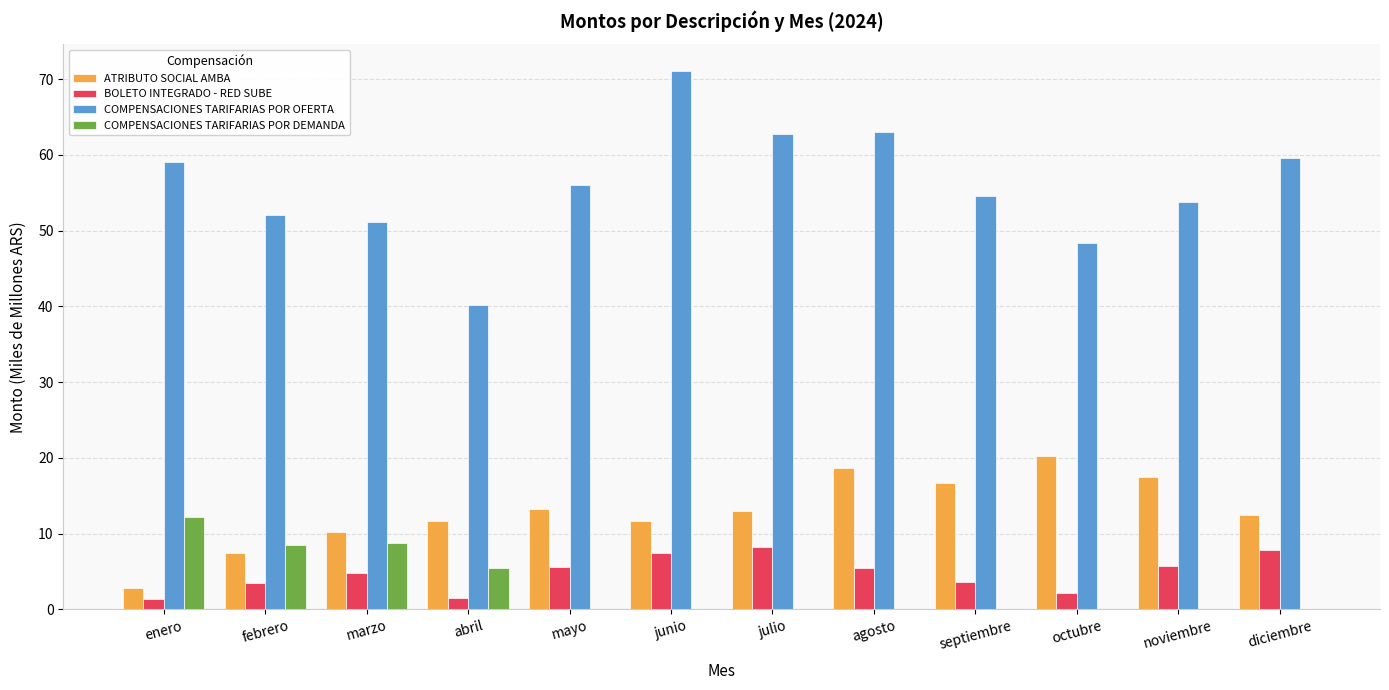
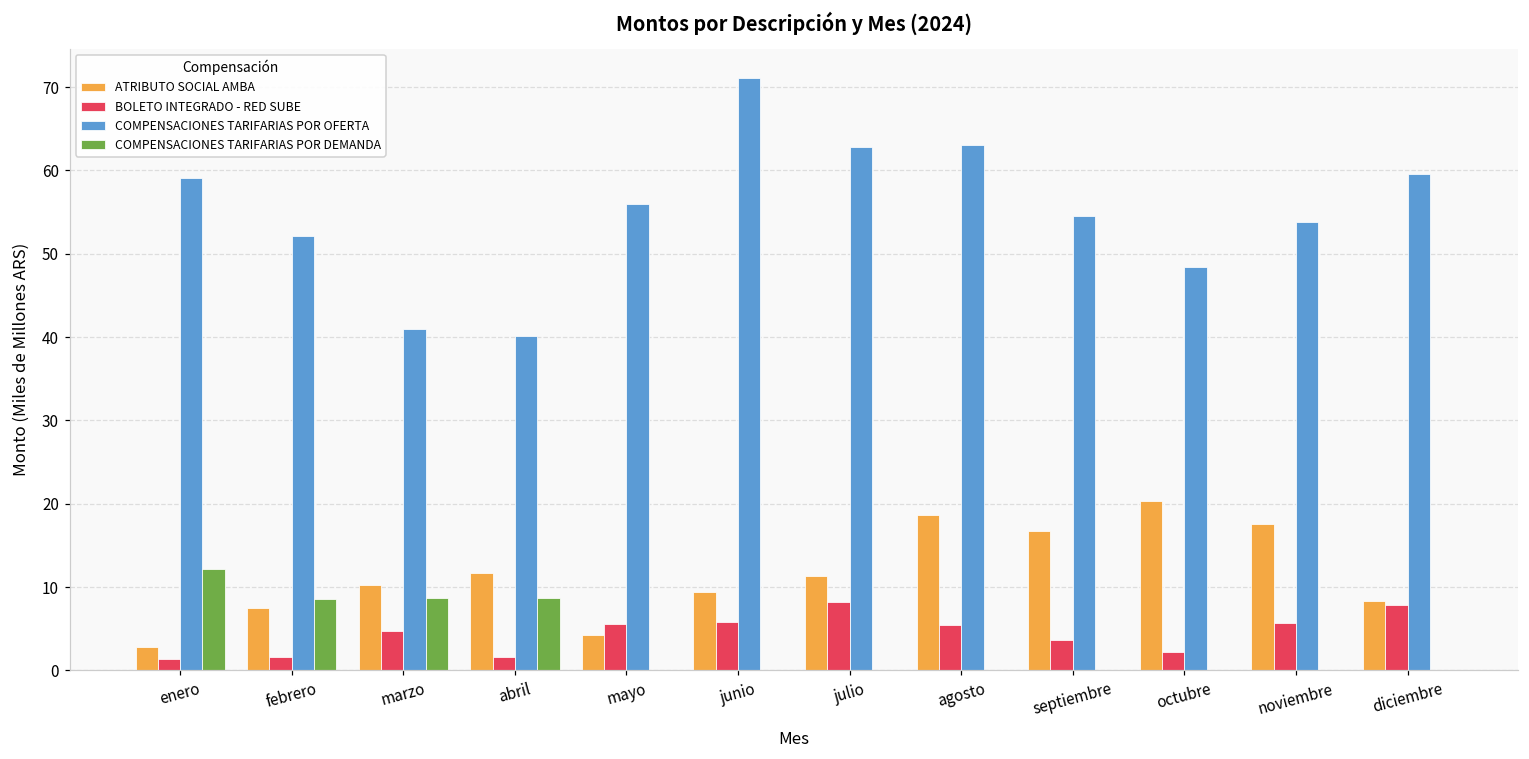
BOLETO INTEGRADO - RED SUBE, febrero: 4 -> 2
COMPENSACIONES TARIFARIAS POR OFERTA, marzo: 51 -> 41
COMPENSACIONES TARIFARIAS POR DEMANDA, abril: 5 -> 9
ATRIBUTO SOCIAL AMBA, mayo: 13 -> 4
ATRIBUTO SOCIAL AMBA, junio: 12 -> 9
BOLETO INTEGRADO - RED SUBE, junio: 7 -> 6
ATRIBUTO SOCIAL AMBA, julio: 13 -> 11
ATRIBUTO SOCIAL AMBA, diciembre: 12 -> 8
